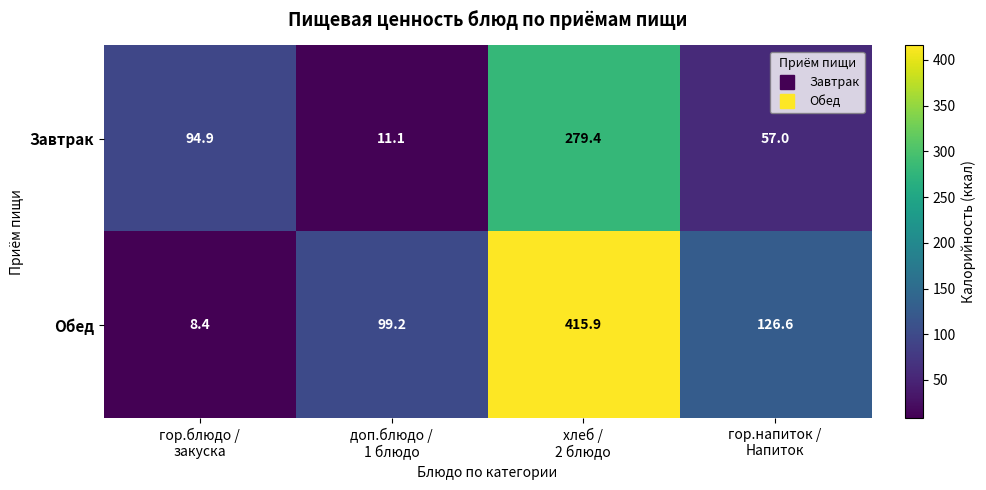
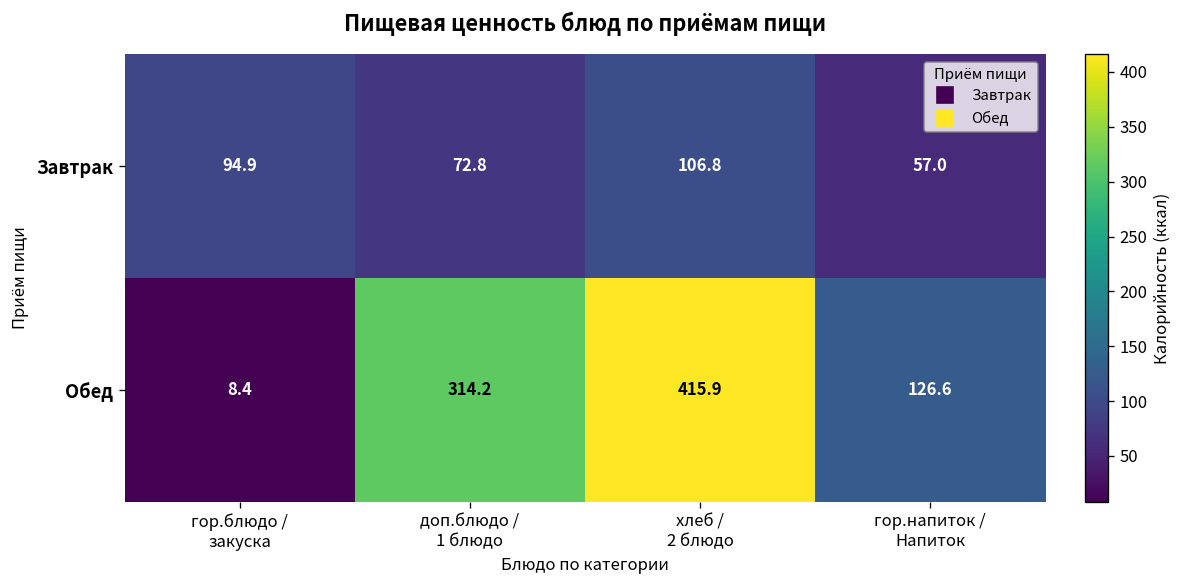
Завтрак, доп.блюдо / 1 блюдо: 11.1 -> 72.8
Завтрак, хлеб / 2 блюдо: 279.4 -> 106.8
Обед, доп.блюдо / 1 блюдо: 99.2 -> 314.2
